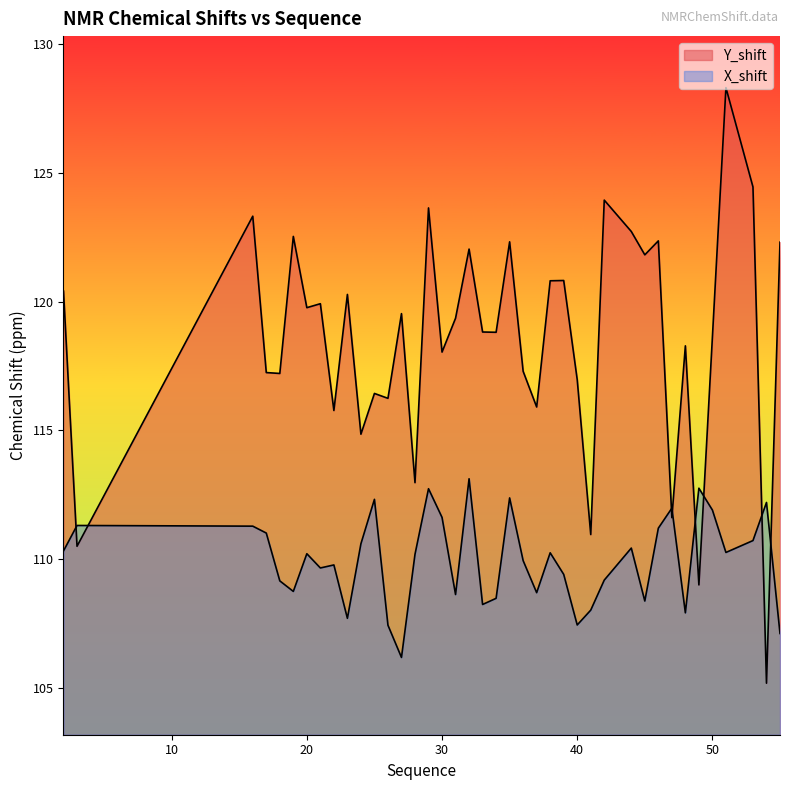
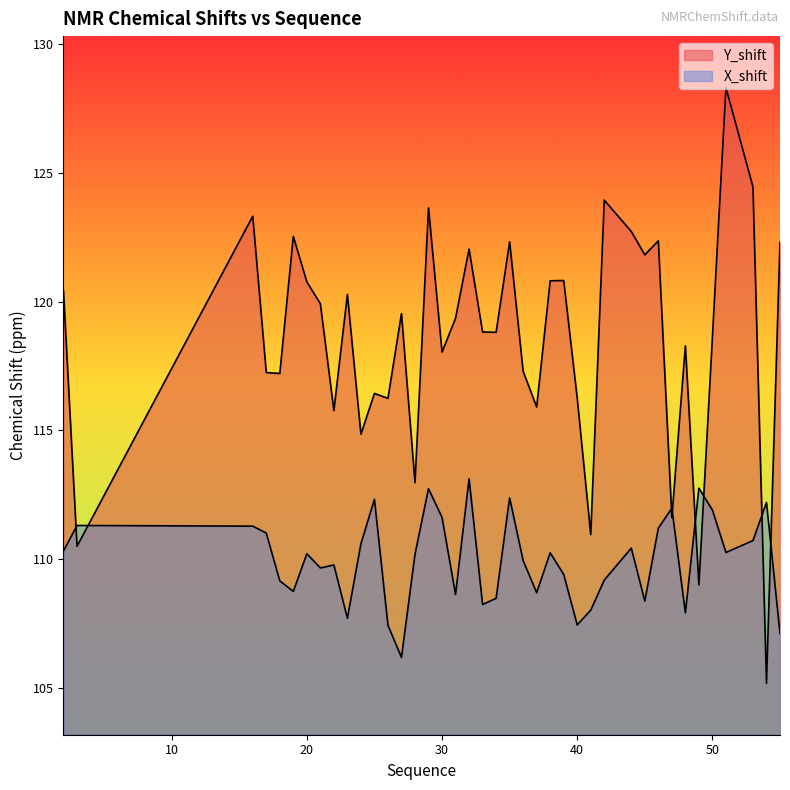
Y_shift, 20: 119.8 -> 120.8
Y_shift, 40: 117.0 -> 116.2
